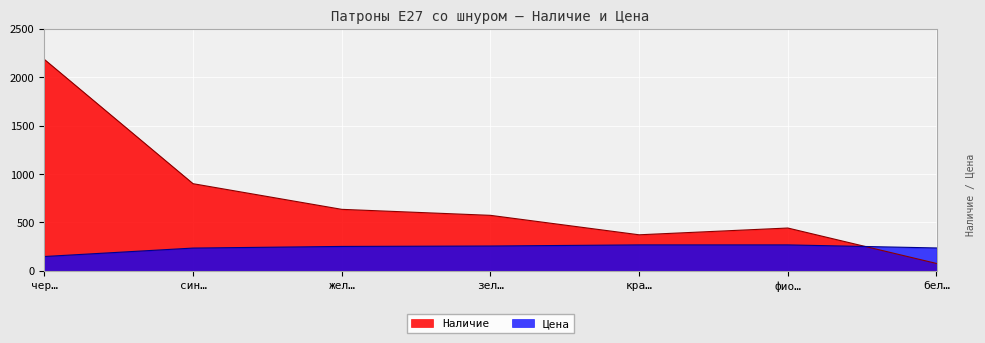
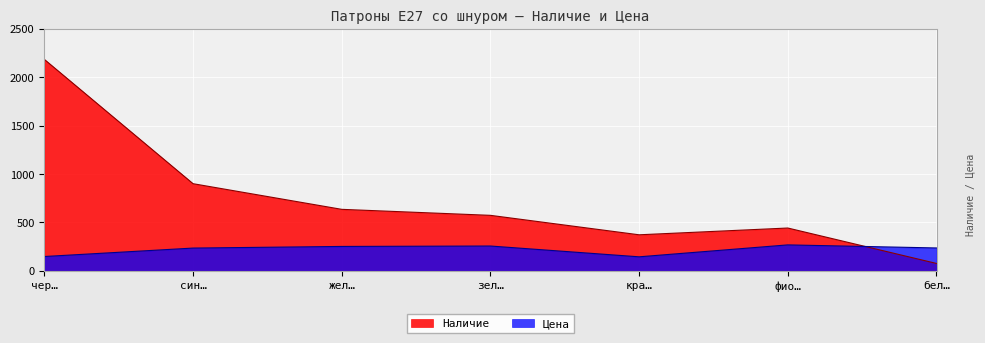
Цена, кра…: 300 -> 100
